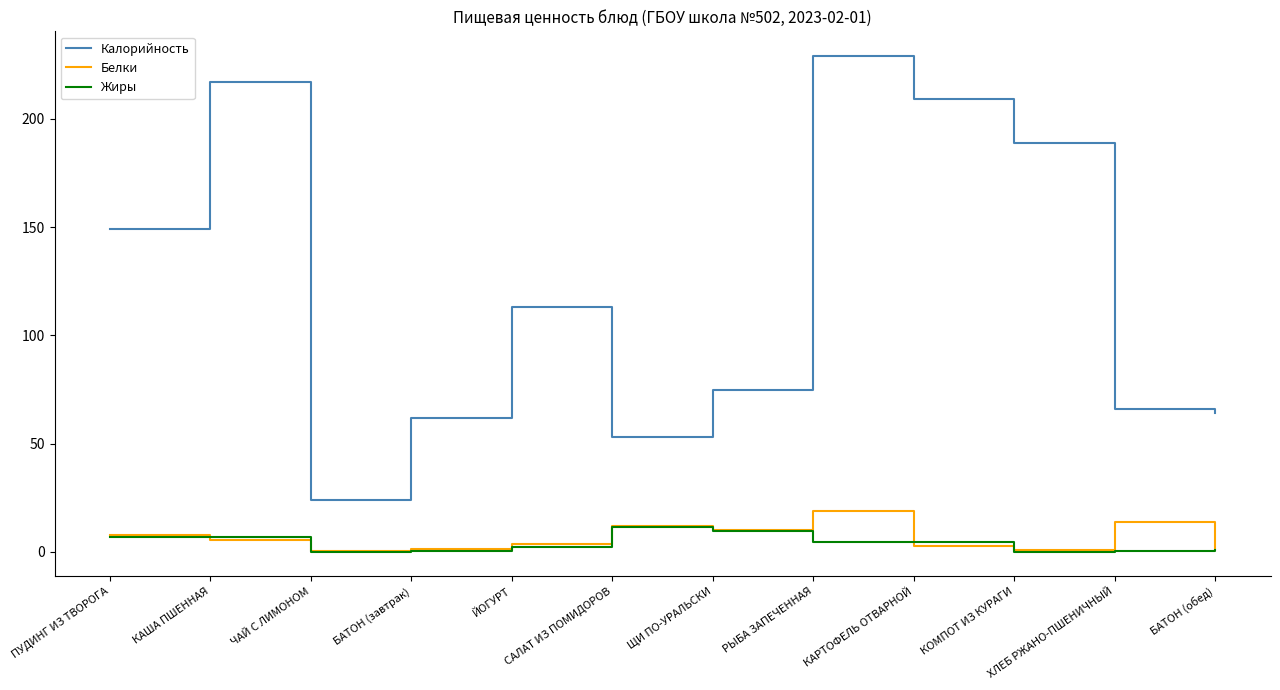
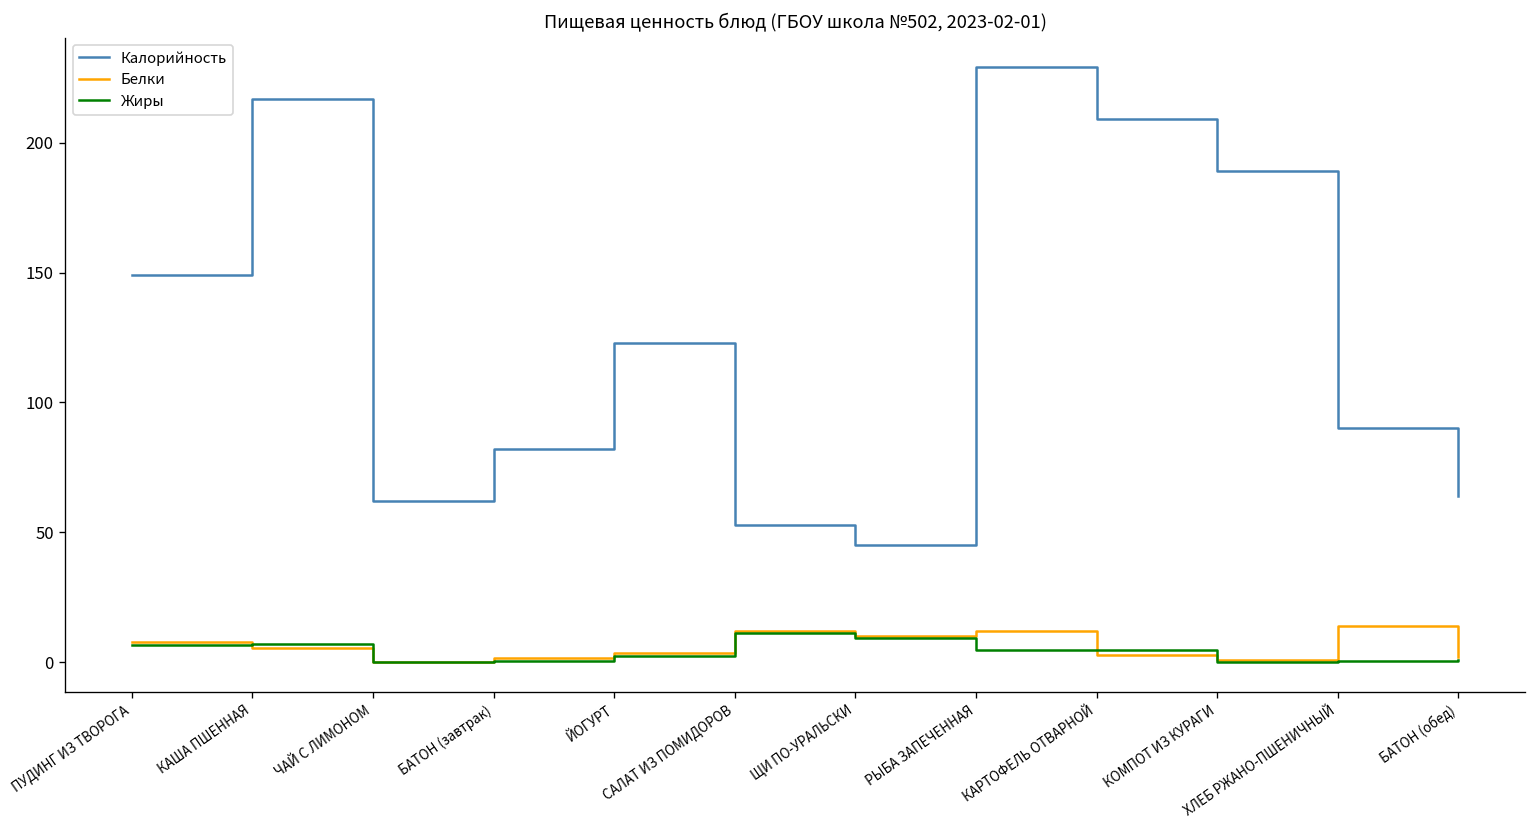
Калорийность, ЧАЙ С ЛИМОНОМ: 24 -> 62
Калорийность, БАТОН (завтрак): 62 -> 82
Калорийность, ЙОГУРТ: 113 -> 123
Калорийность, ЩИ ПО-УРАЛЬСКИ: 75 -> 45
Белки, РЫБА ЗАПЕЧЕННАЯ: 19 -> 12
Калорийность, ХЛЕБ РЖАНО-ПШЕНИЧНЫЙ: 66 -> 90
